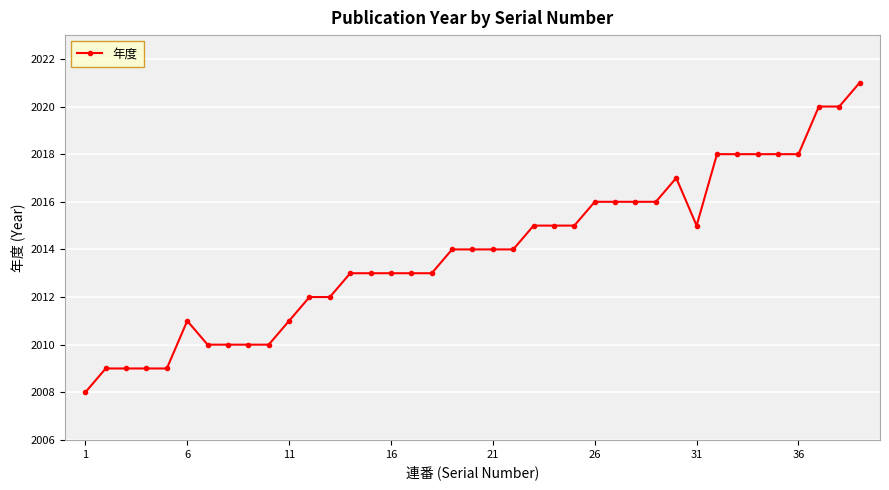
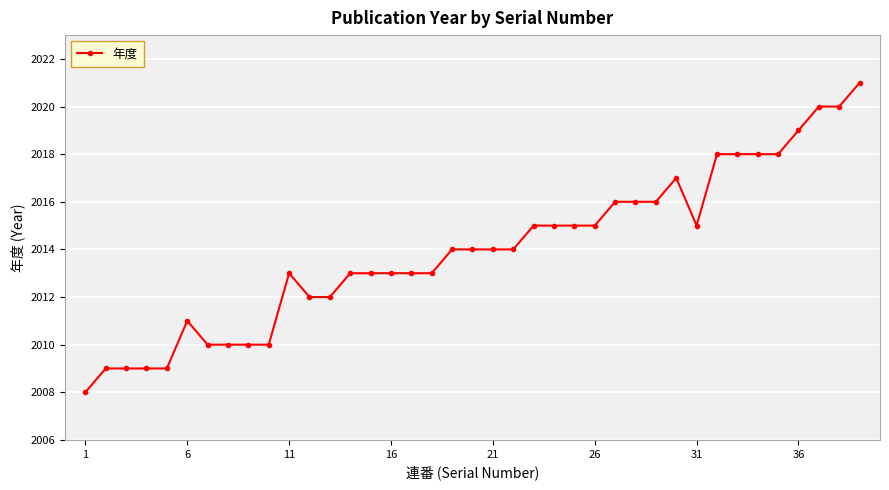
11: 2011 -> 2013
26: 2016 -> 2015
36: 2018 -> 2019
